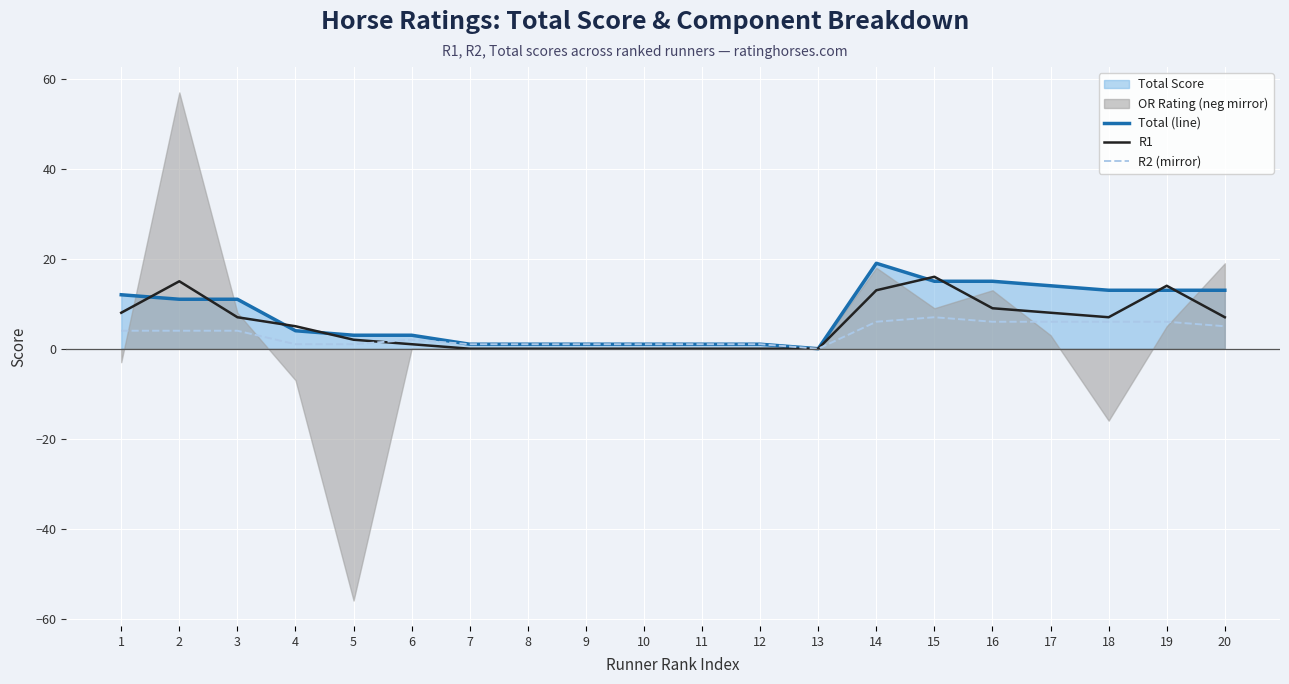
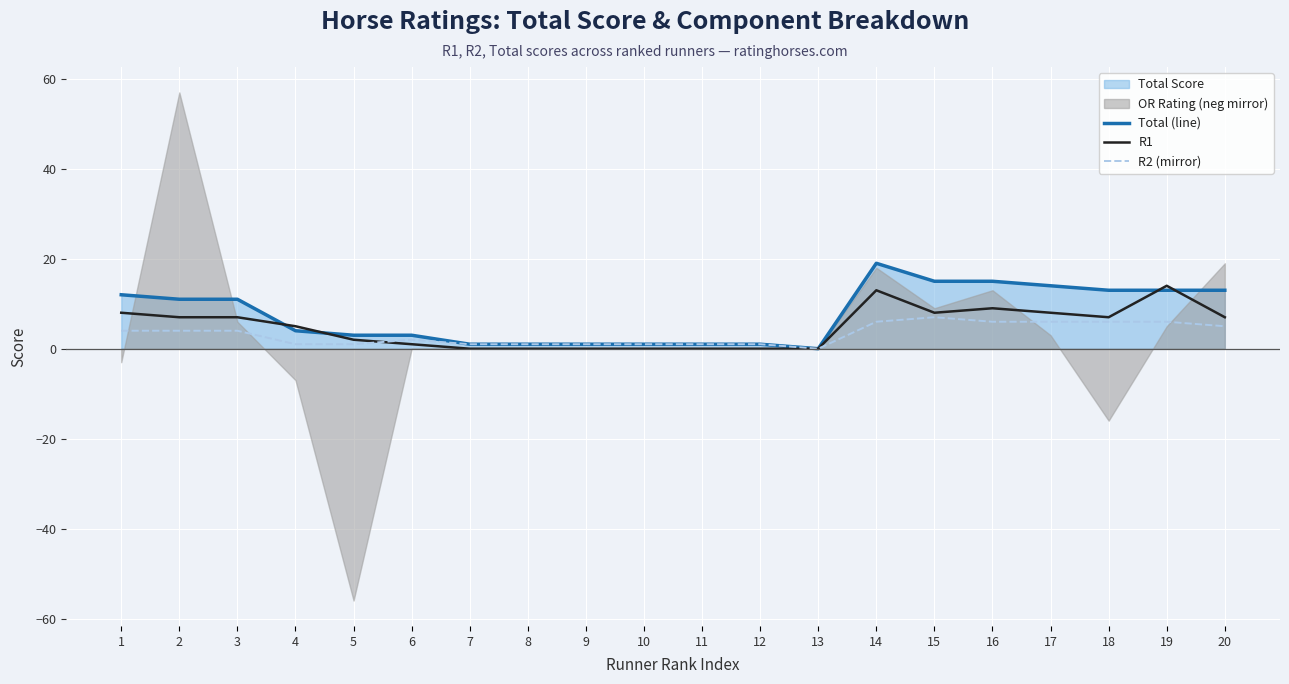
R1, 2: 15 -> 7
OR Rating (neg mirror), 3: 8 -> 6
R1, 15: 16 -> 8
